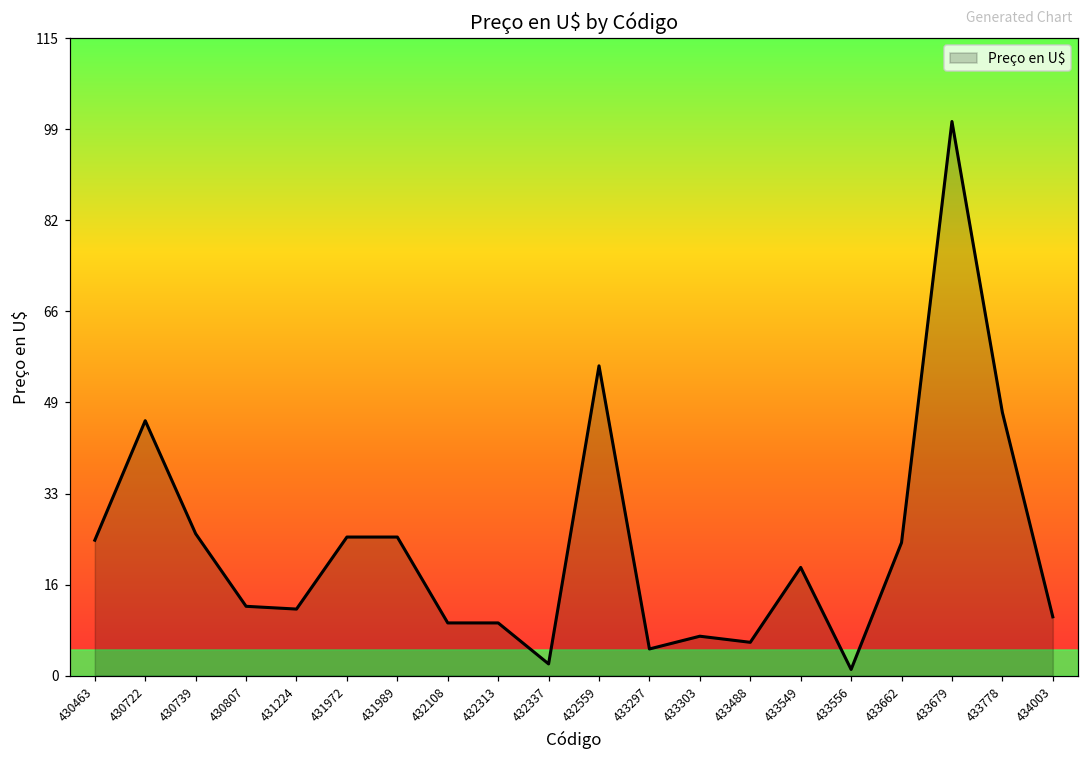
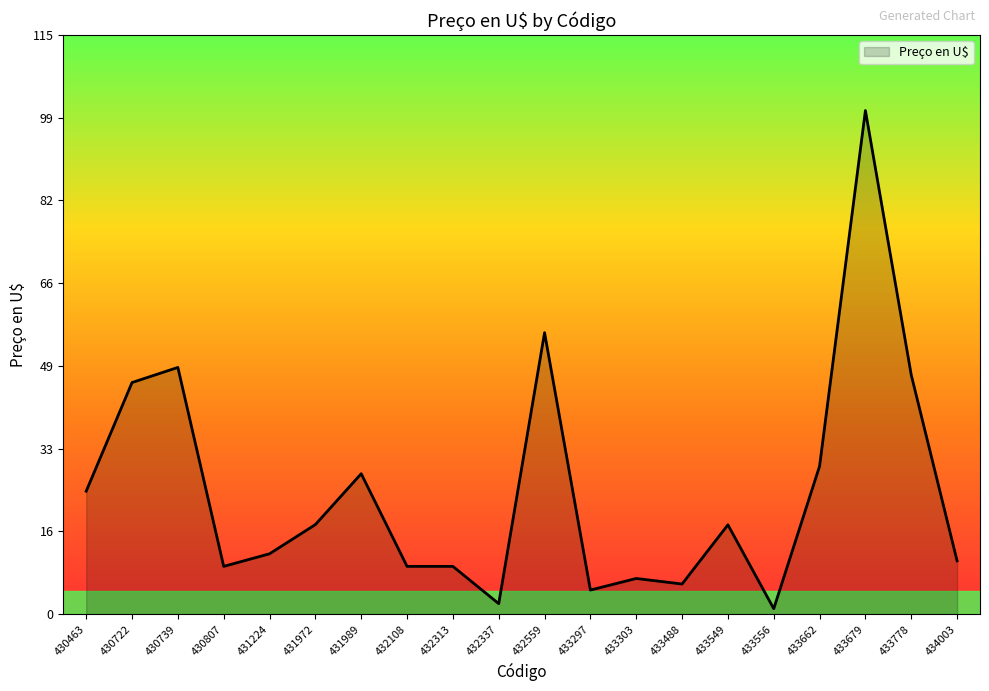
430739: 26 -> 49
430807: 13 -> 10
431972: 25 -> 18
431989: 25 -> 28
433549: 20 -> 18
433662: 24 -> 29
